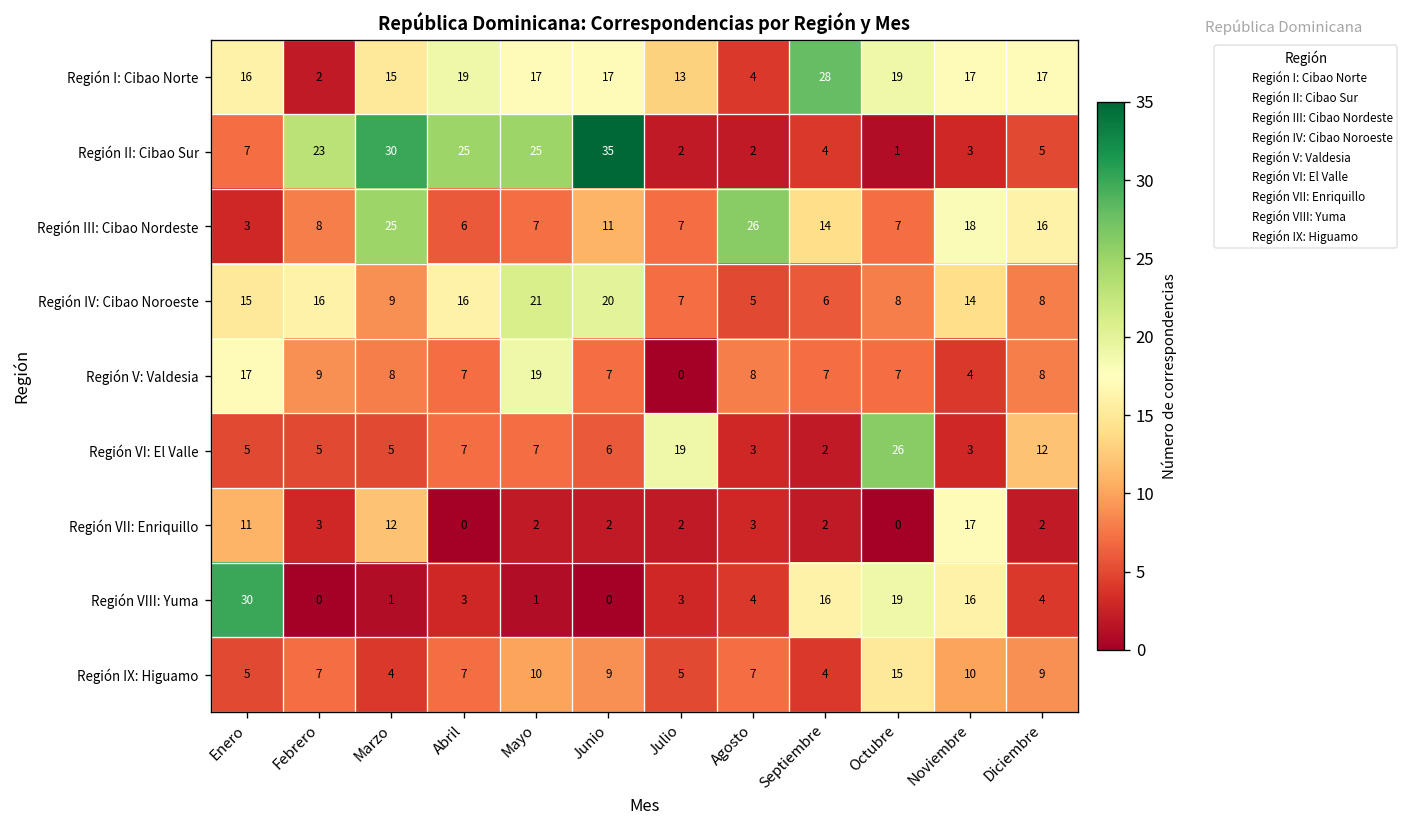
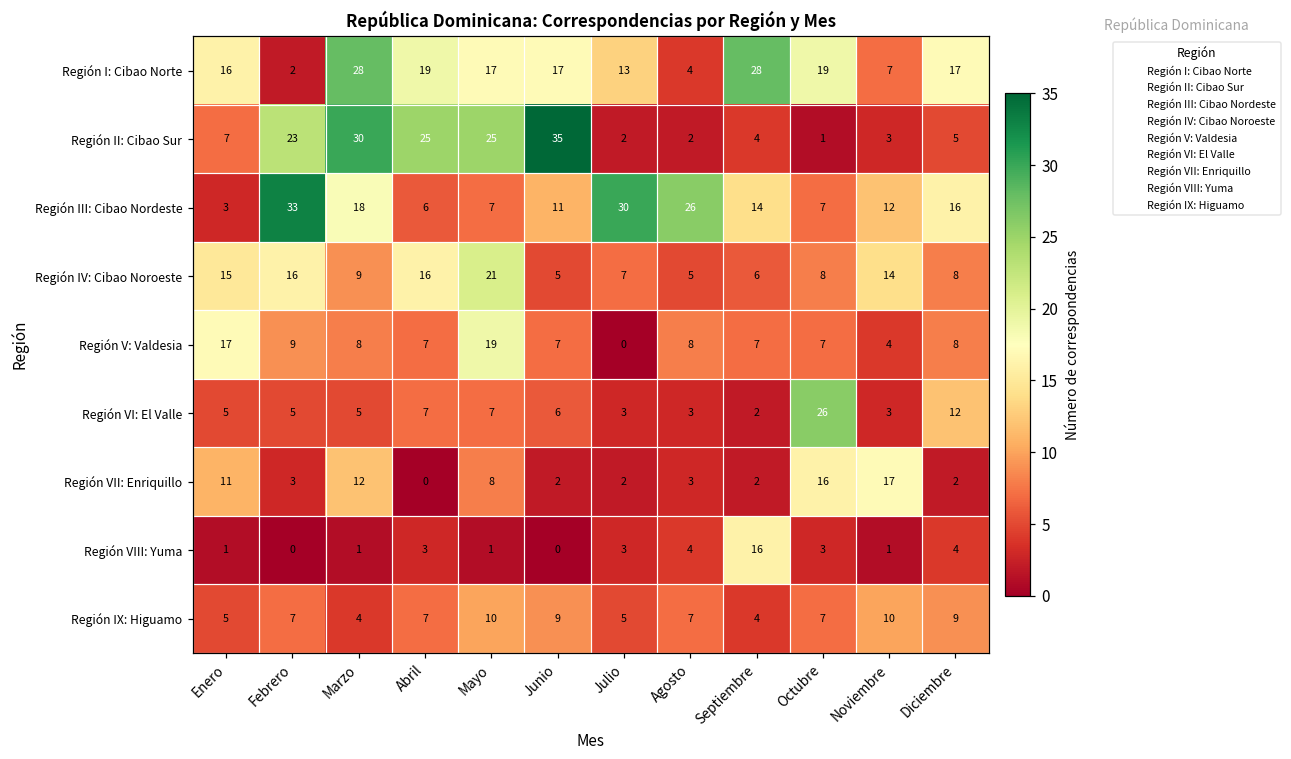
Región I: Cibao Norte, Marzo: 15 -> 28
Región I: Cibao Norte, Noviembre: 17 -> 7
Región III: Cibao Nordeste, Febrero: 8 -> 33
Región III: Cibao Nordeste, Marzo: 25 -> 18
Región III: Cibao Nordeste, Julio: 7 -> 30
Región III: Cibao Nordeste, Noviembre: 18 -> 12
Región IV: Cibao Noroeste, Junio: 20 -> 5
Región VI: El Valle, Julio: 19 -> 3
Región VII: Enriquillo, Mayo: 2 -> 8
Región VII: Enriquillo, Octubre: 0 -> 16
Región VIII: Yuma, Enero: 30 -> 1
Región VIII: Yuma, Octubre: 19 -> 3
Región VIII: Yuma, Noviembre: 16 -> 1
Región IX: Higuamo, Octubre: 15 -> 7
